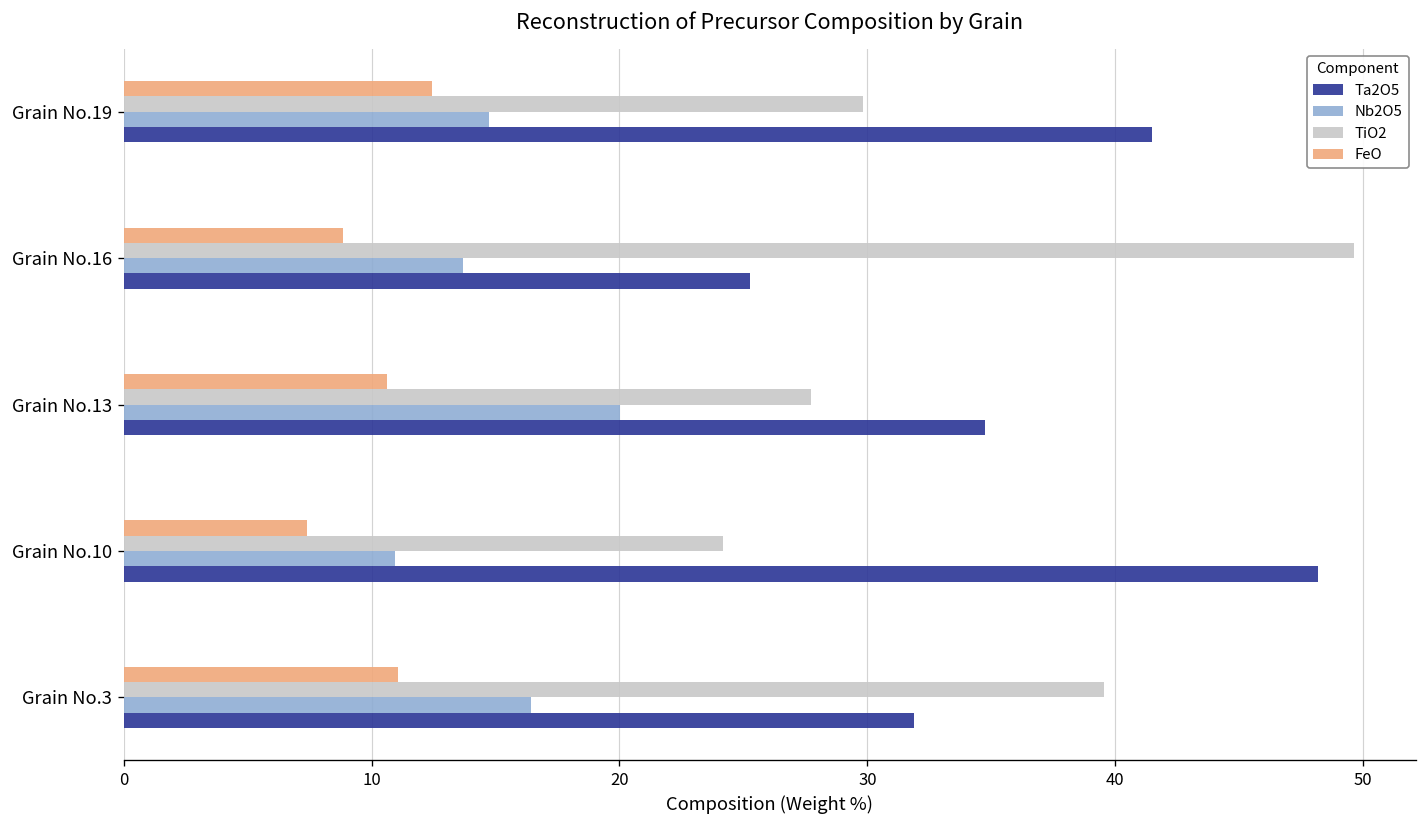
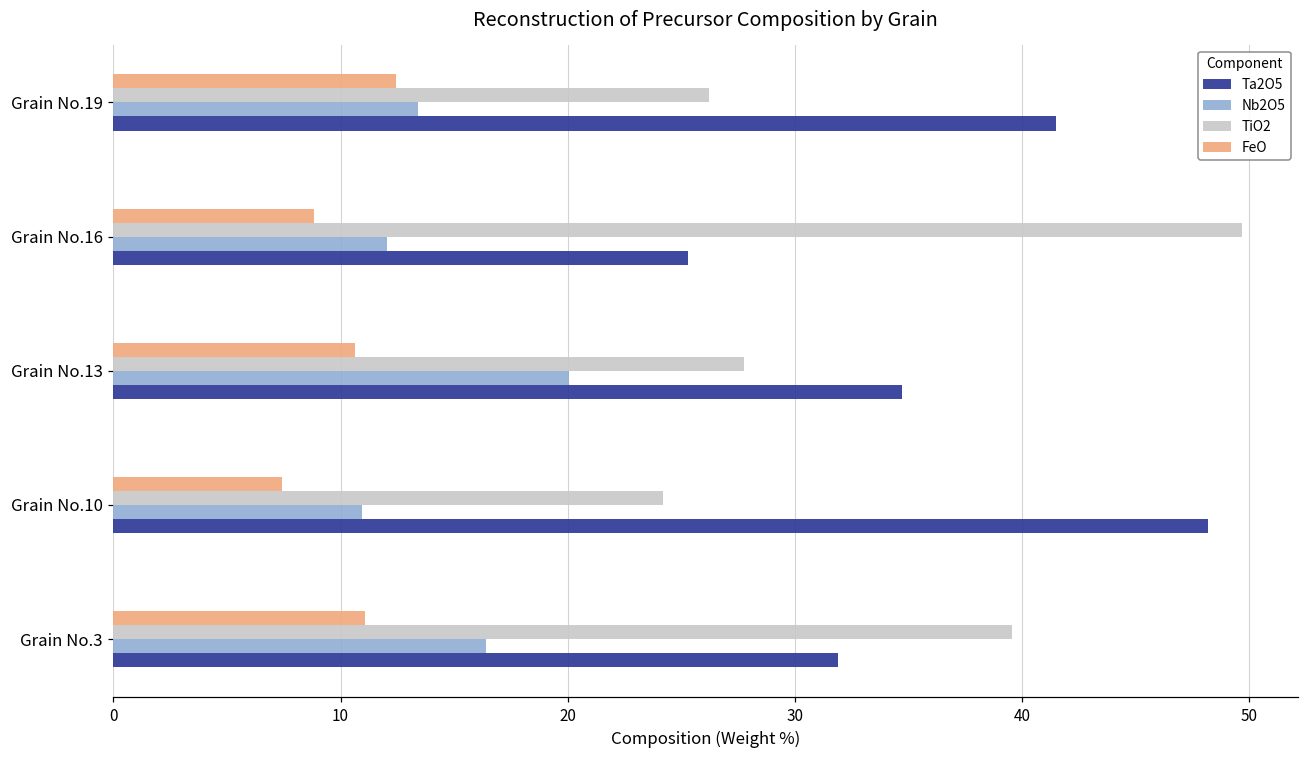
TiO2, Grain No.19: 29.8 -> 26.2
Nb2O5, Grain No.19: 14.7 -> 13.4
Nb2O5, Grain No.16: 13.7 -> 12.0
